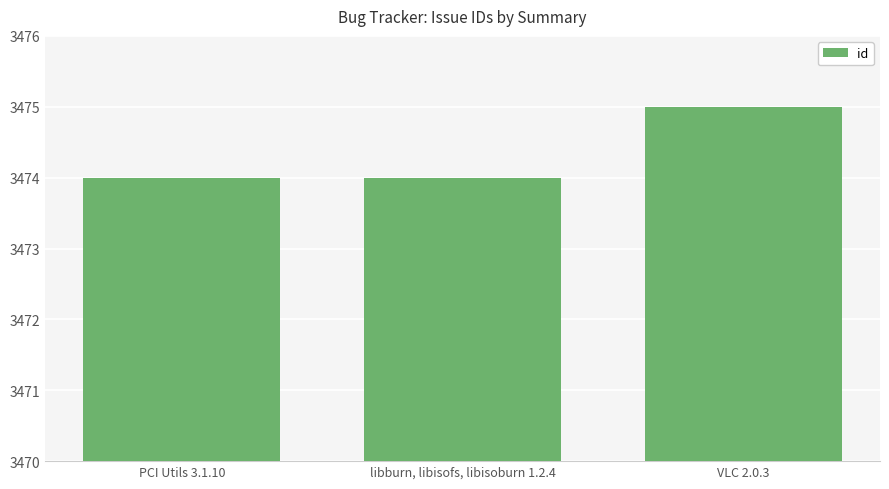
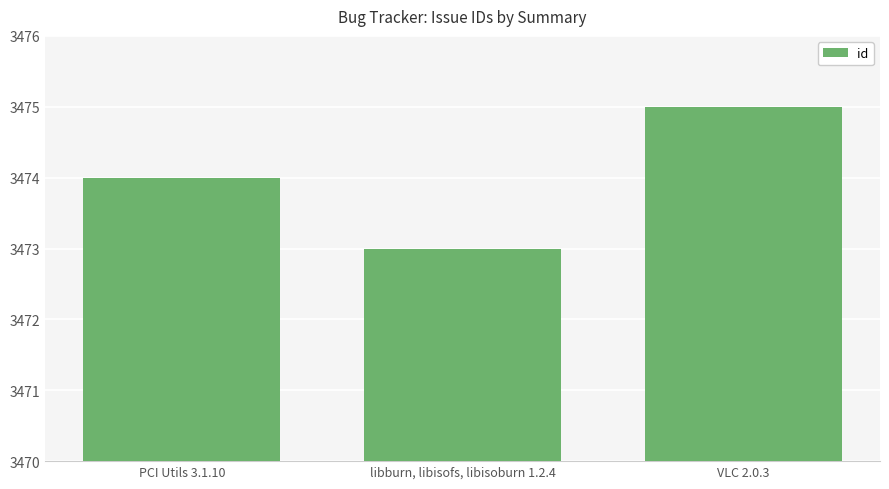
libburn, libisofs, libisoburn 1.2.4: 3474 -> 3473
